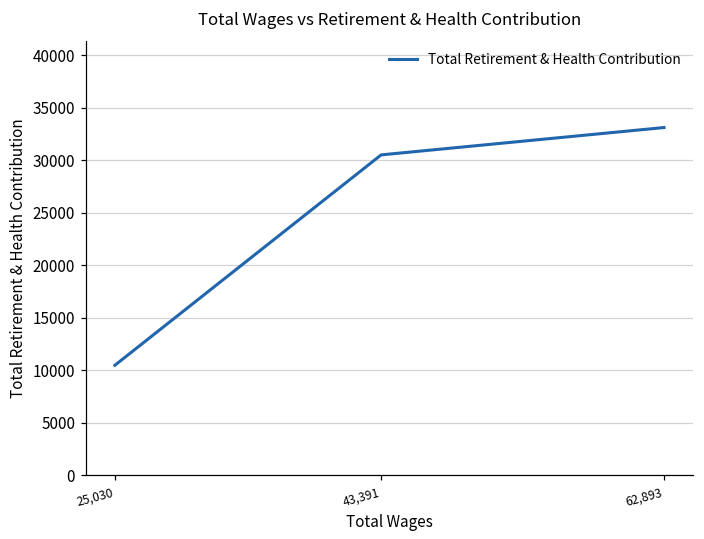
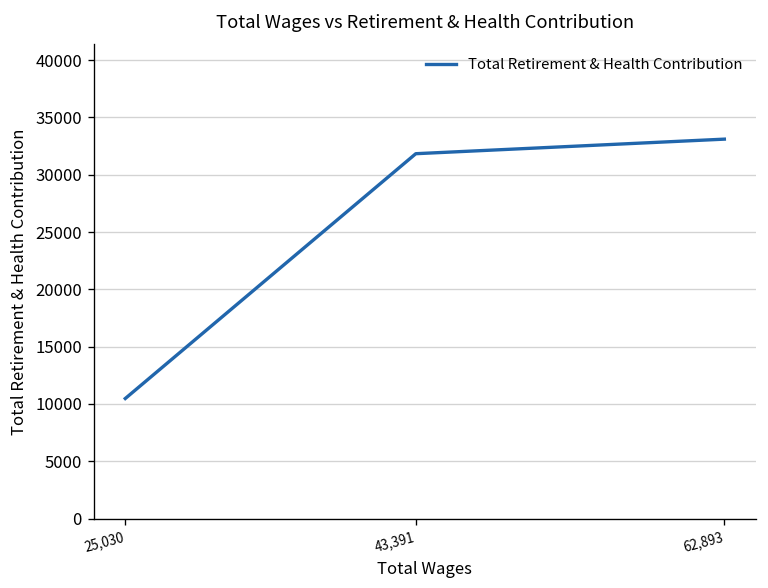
43,391: 31000 -> 32000
